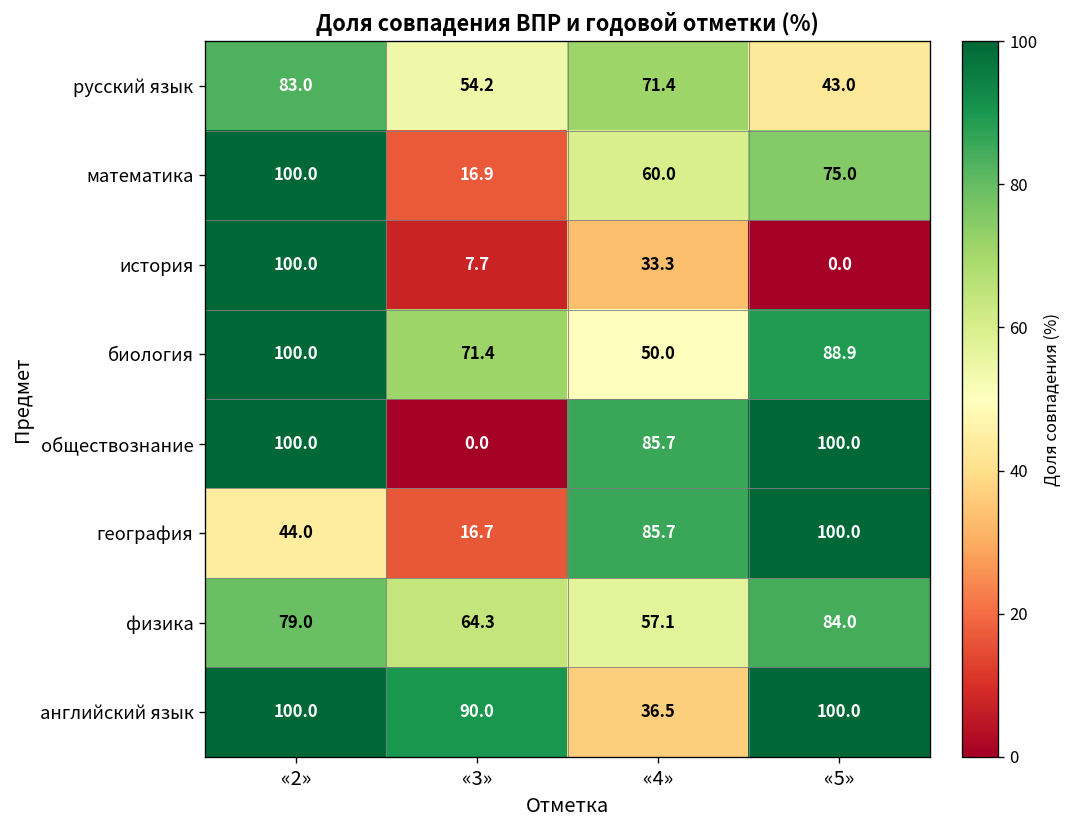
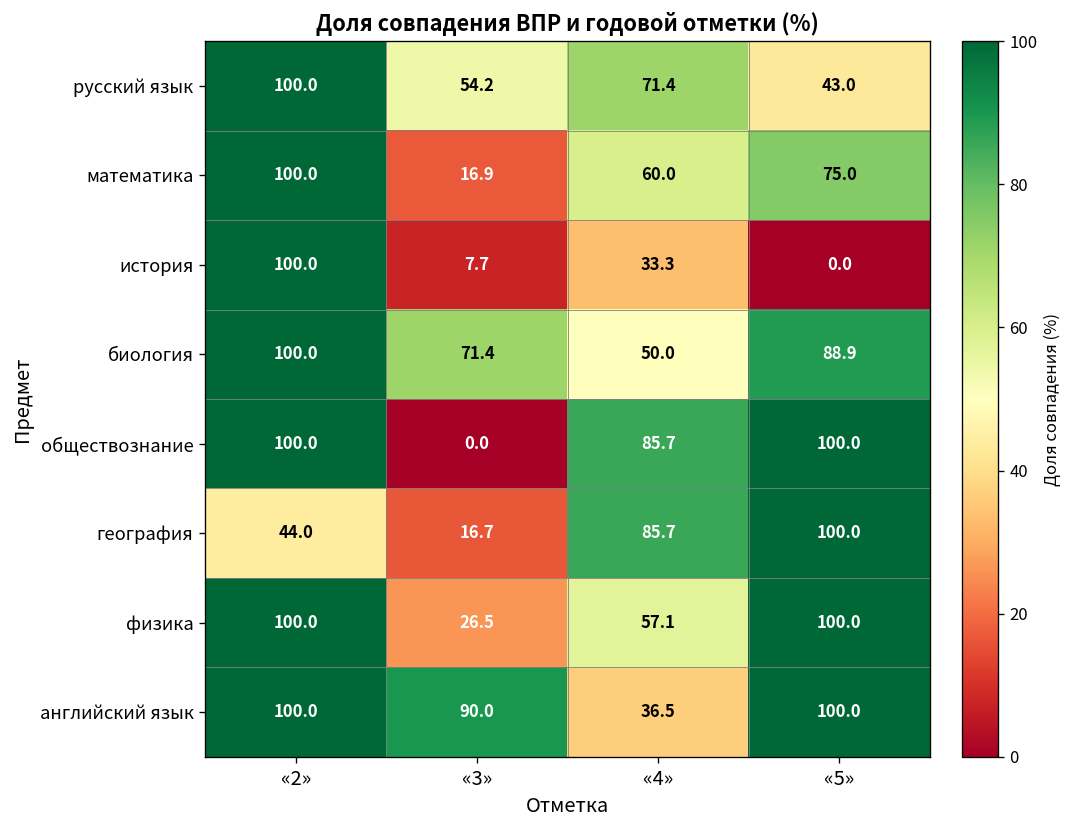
русский язык, «2»: 83.0 -> 100.0
физика, «2»: 79.0 -> 100.0
физика, «3»: 64.3 -> 26.5
физика, «5»: 84.0 -> 100.0
